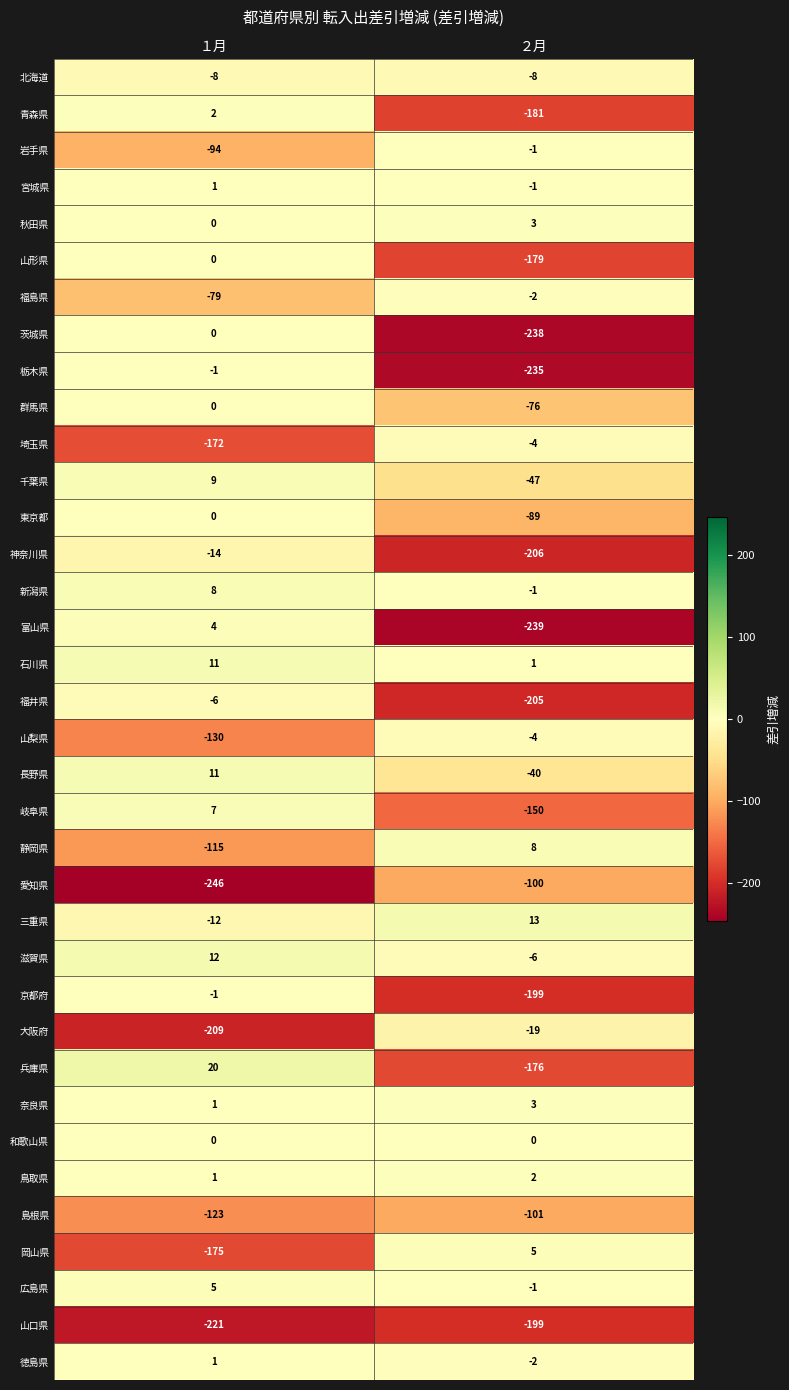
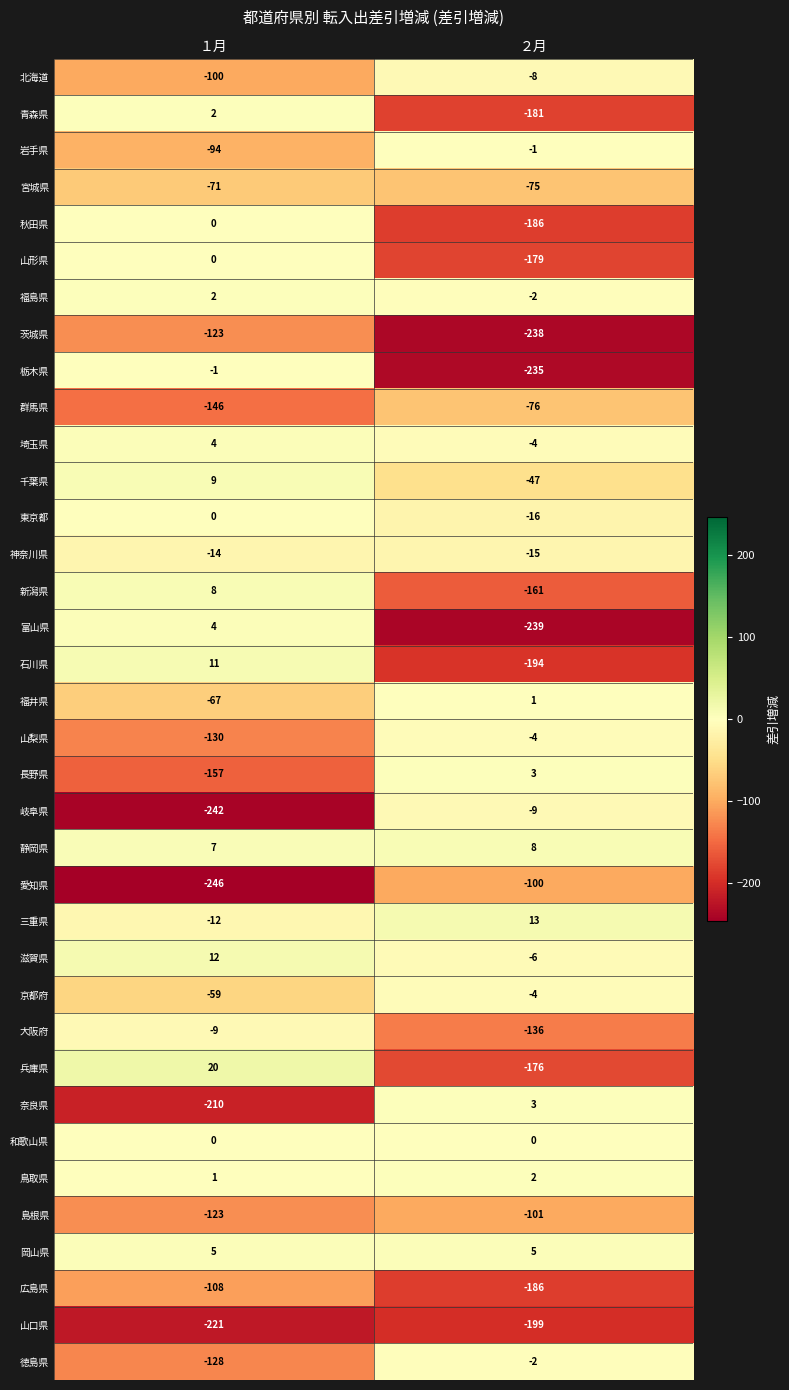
北海道, １月: -8 -> -100
宮城県, １月: 1 -> -71
宮城県, ２月: -1 -> -75
秋田県, ２月: 3 -> -186
福島県, １月: -79 -> 2
茨城県, １月: 0 -> -123
群馬県, １月: 0 -> -146
埼玉県, １月: -172 -> 4
東京都, ２月: -89 -> -16
神奈川県, ２月: -206 -> -15
新潟県, ２月: -1 -> -161
石川県, ２月: 1 -> -194
福井県, １月: -6 -> -67
福井県, ２月: -205 -> 1
長野県, １月: 11 -> -157
長野県, ２月: -40 -> 3
岐阜県, １月: 7 -> -242
岐阜県, ２月: -150 -> -9
静岡県, １月: -115 -> 7
京都府, １月: -1 -> -59
京都府, ２月: -199 -> -4
大阪府, １月: -209 -> -9
大阪府, ２月: -19 -> -136
奈良県, １月: 1 -> -210
岡山県, １月: -175 -> 5
広島県, １月: 5 -> -108
広島県, ２月: -1 -> -186
徳島県, １月: 1 -> -128
